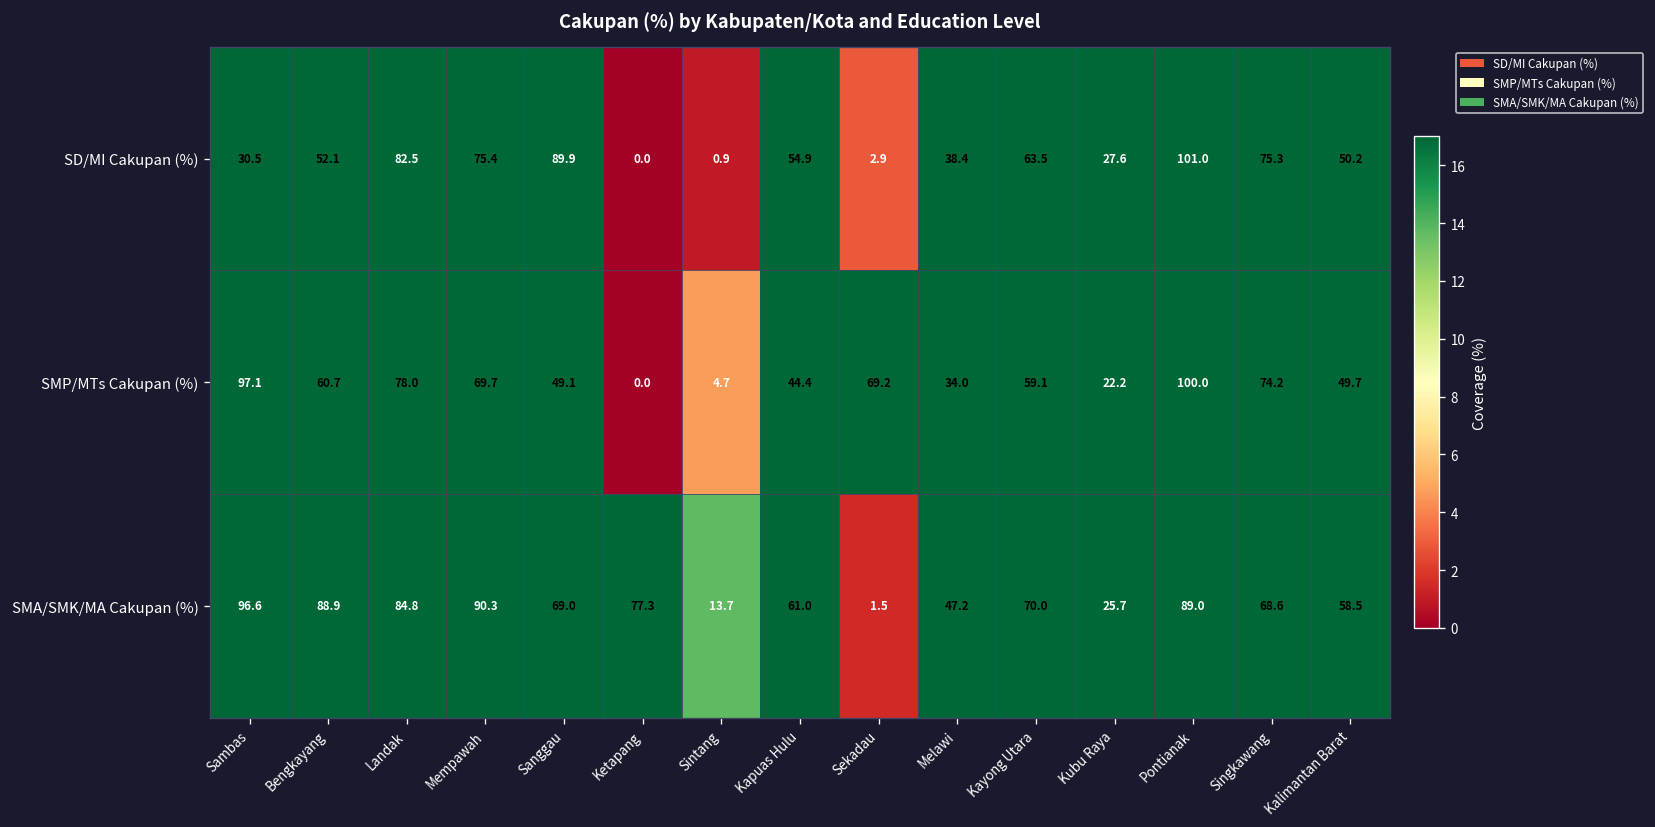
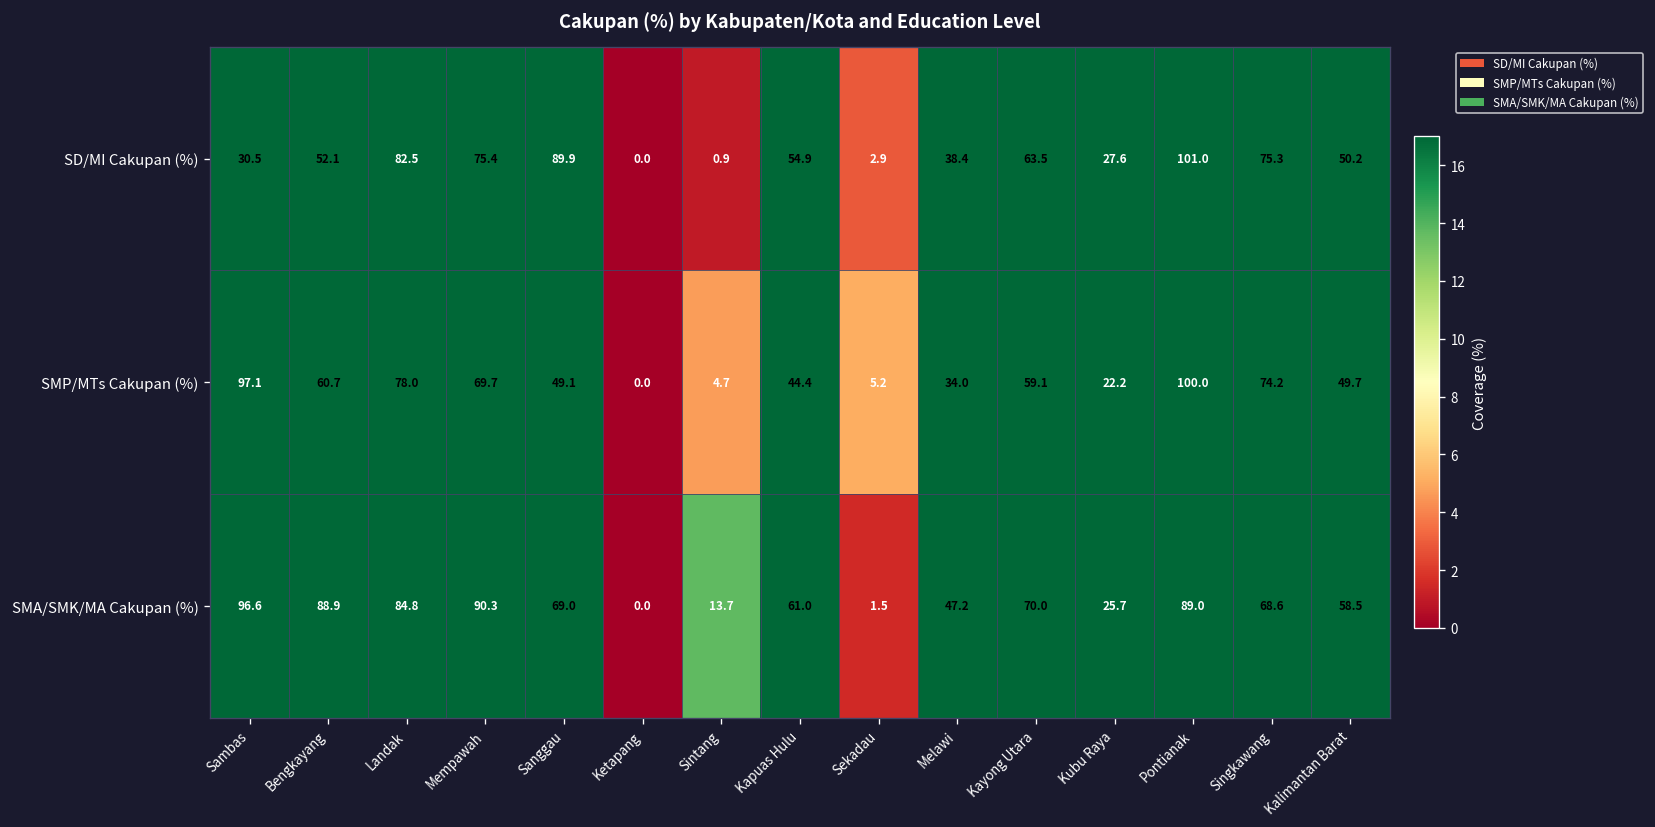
SMP/MTs Cakupan (%), Sekadau: 69.2 -> 5.2
SMA/SMK/MA Cakupan (%), Ketapang: 77.3 -> 0.0
